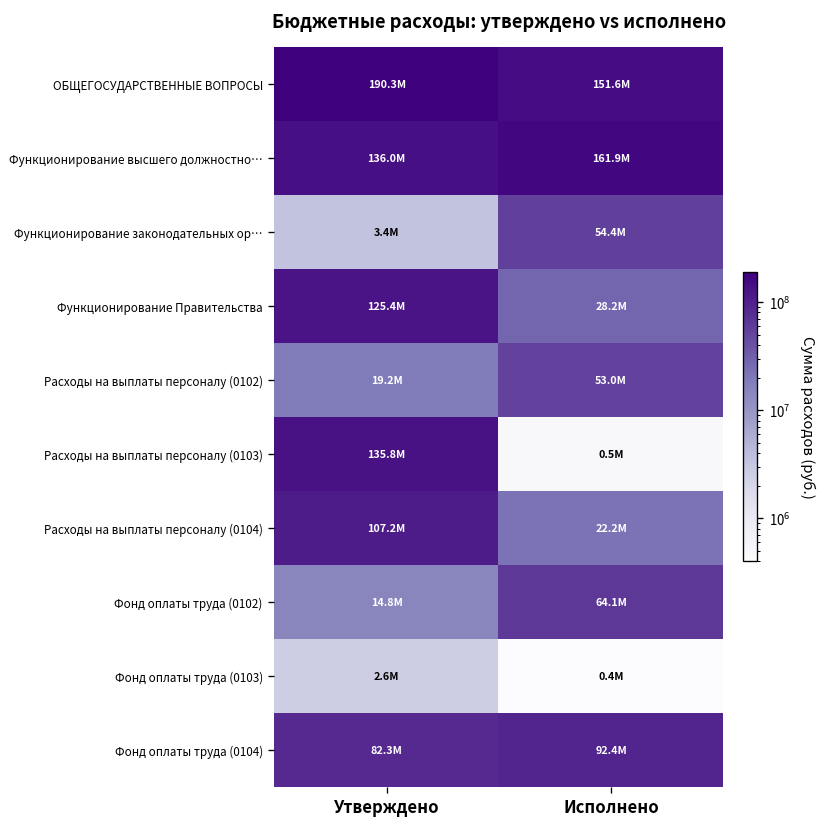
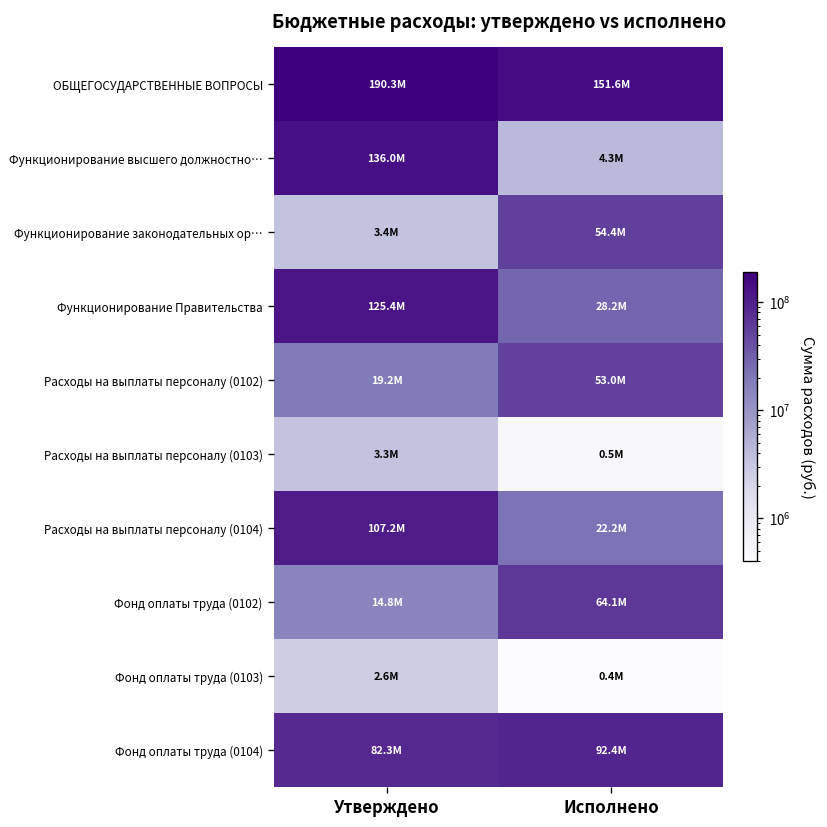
Функционирование высшего должностно…, Исполнено: 161.9M -> 4.3M
Расходы на выплаты персоналу (0103), Утверждено: 135.8M -> 3.3M
